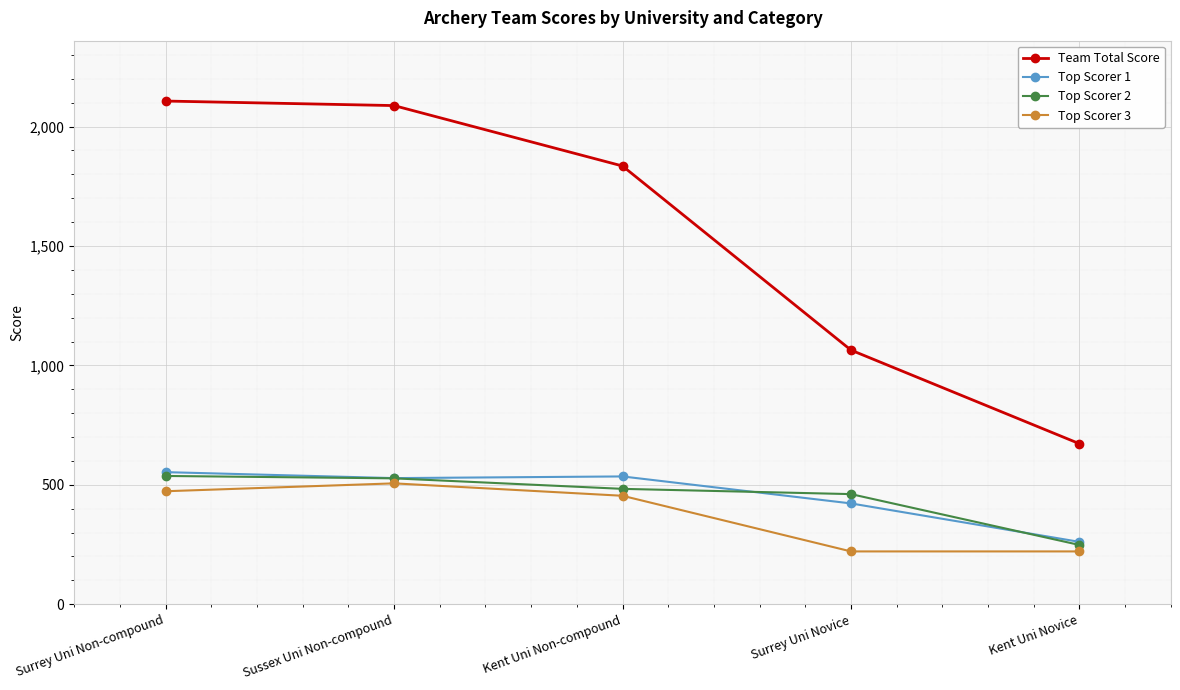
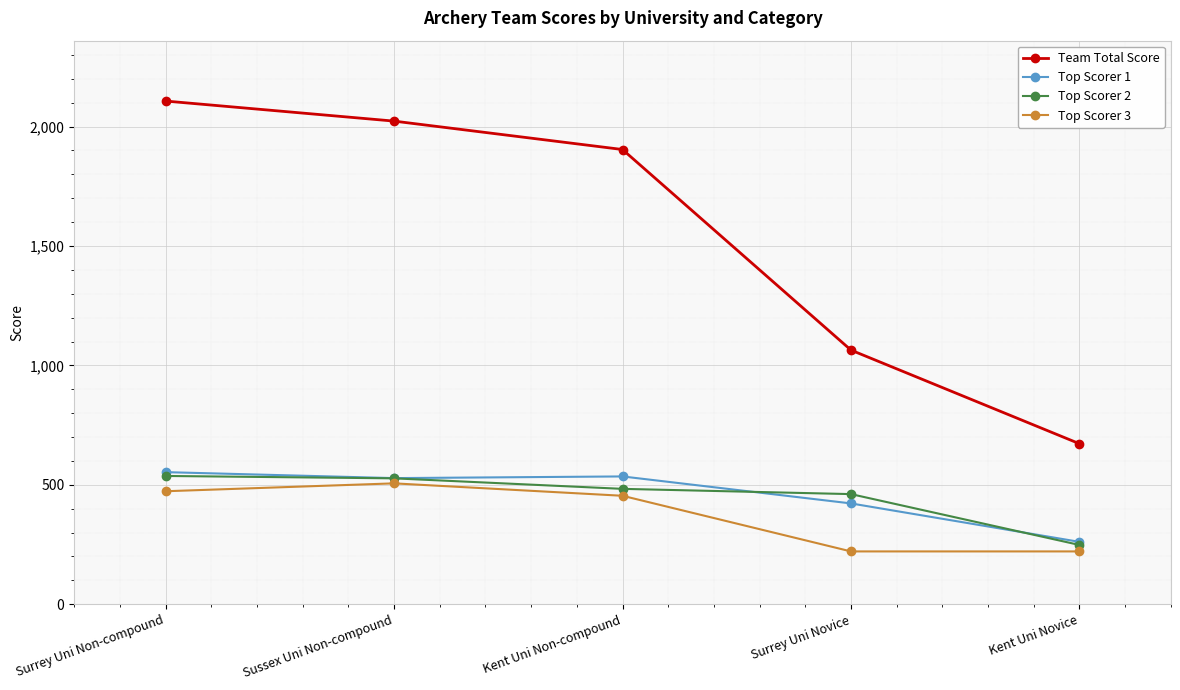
Team Total Score, Sussex Uni Non-compound: 2,090 -> 2,020
Team Total Score, Kent Uni Non-compound: 1,840 -> 1,900
